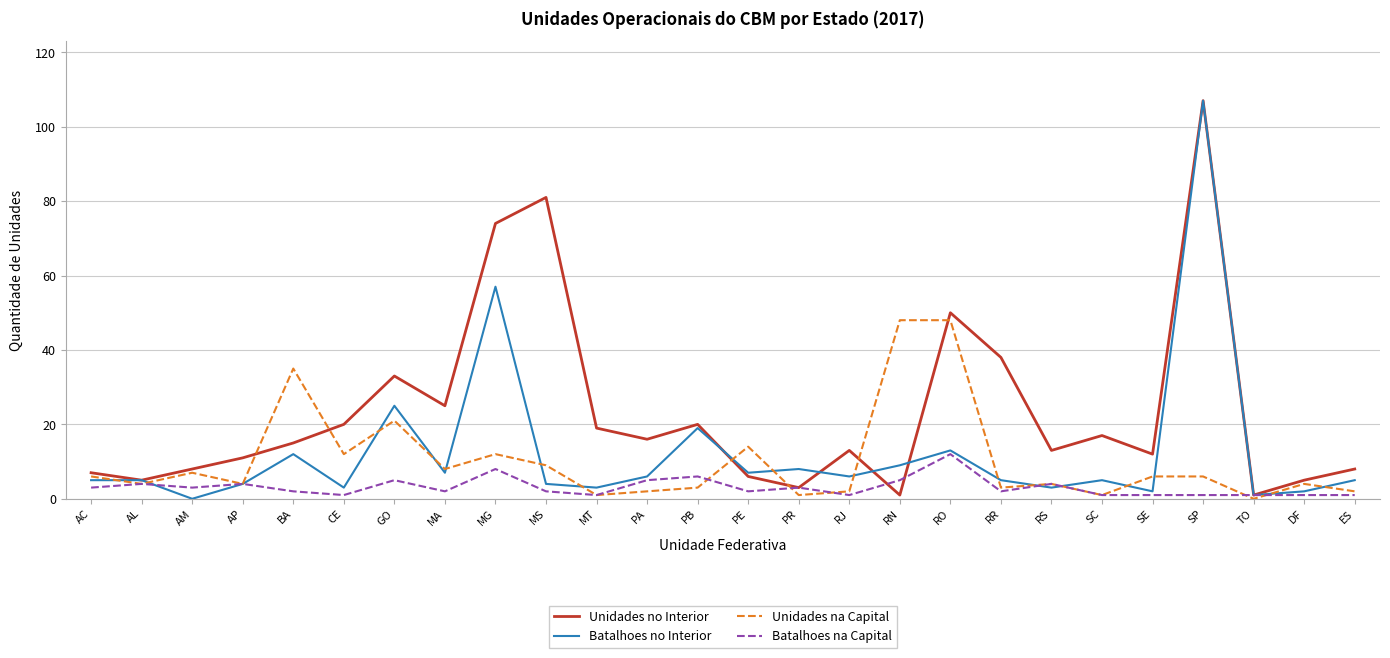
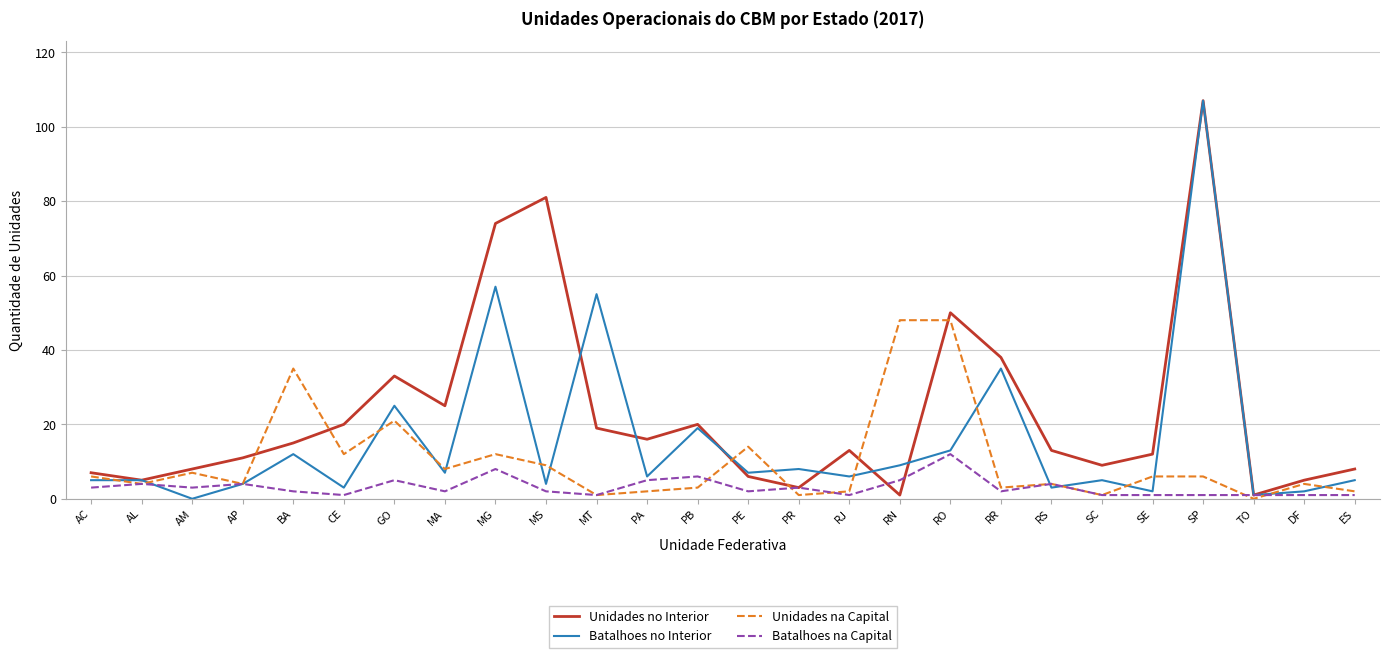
Batalhoes no Interior, MT: 3 -> 55
Batalhoes no Interior, RR: 5 -> 35
Unidades no Interior, SC: 17 -> 9
